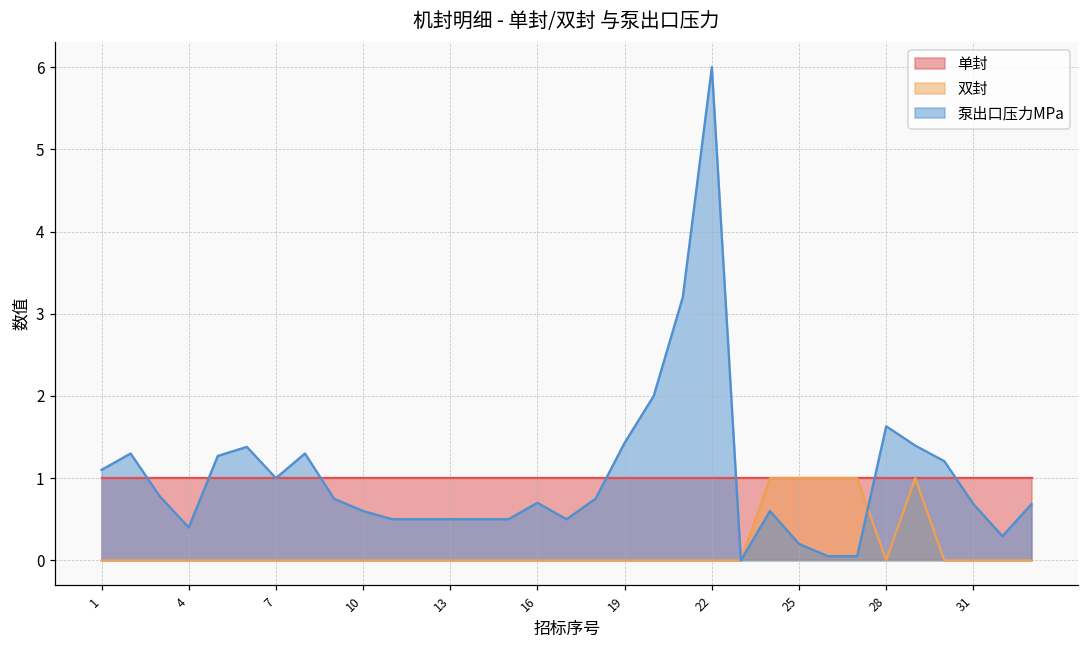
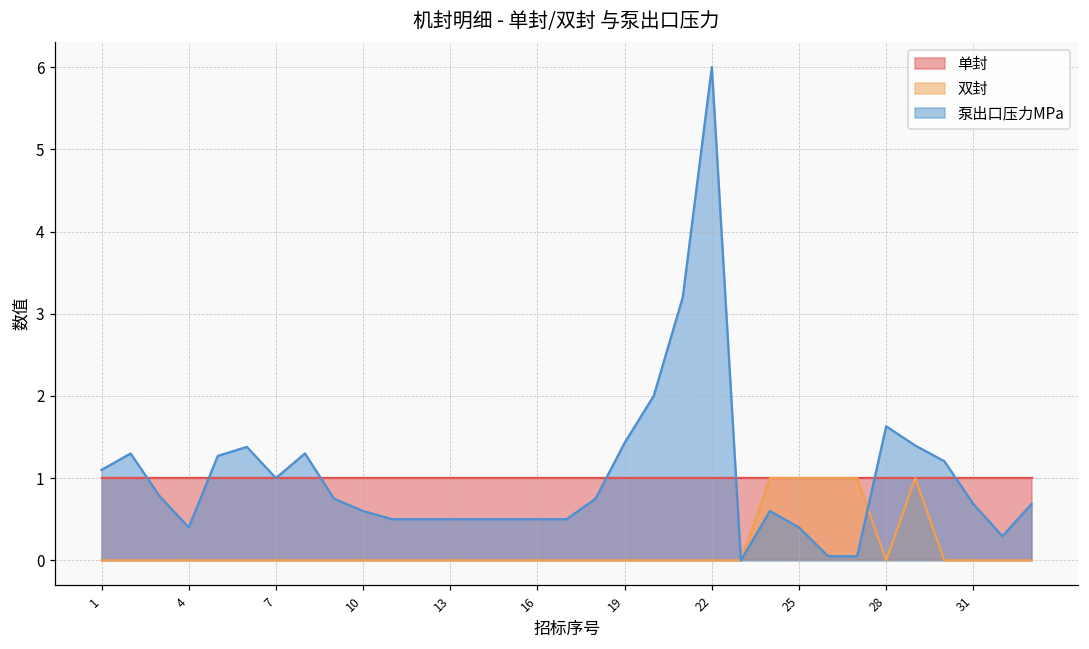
泵出口压力MPa, 16: 0.7 -> 0.5
泵出口压力MPa, 25: 0.2 -> 0.4
